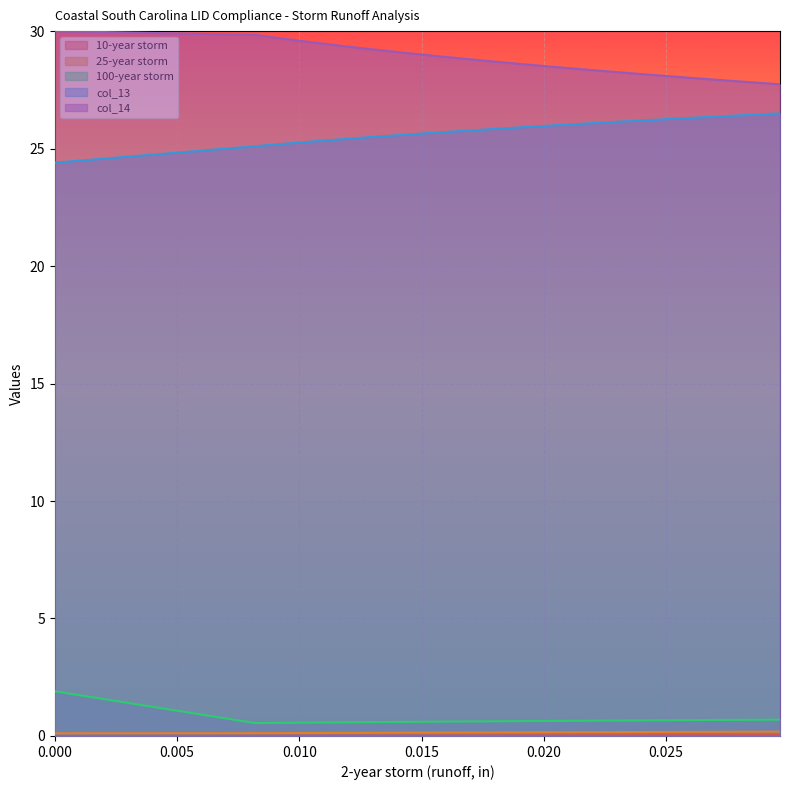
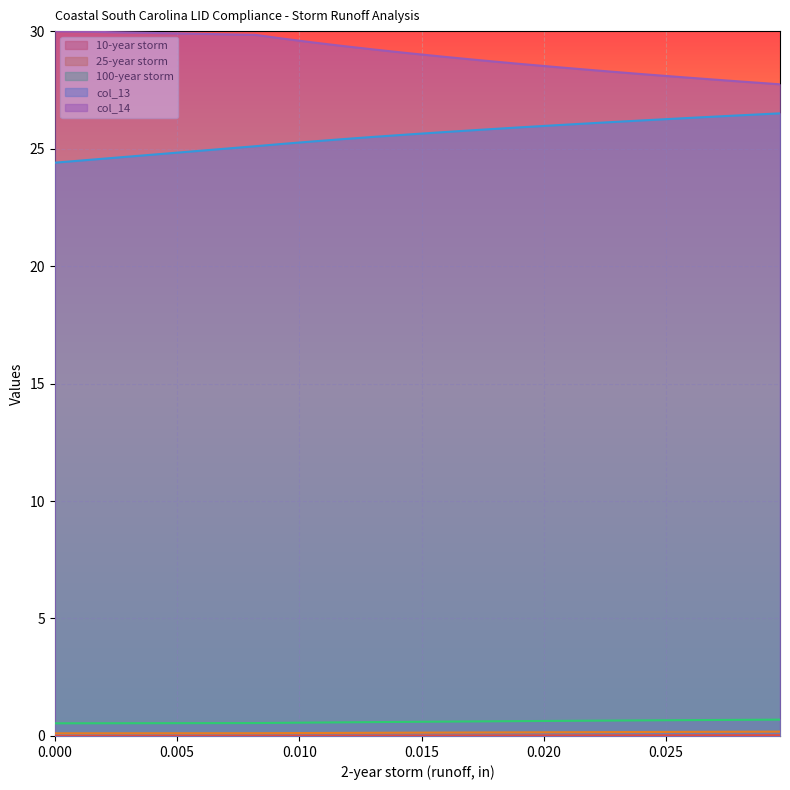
100-year storm, 0.000: 1.9 -> 0.5
